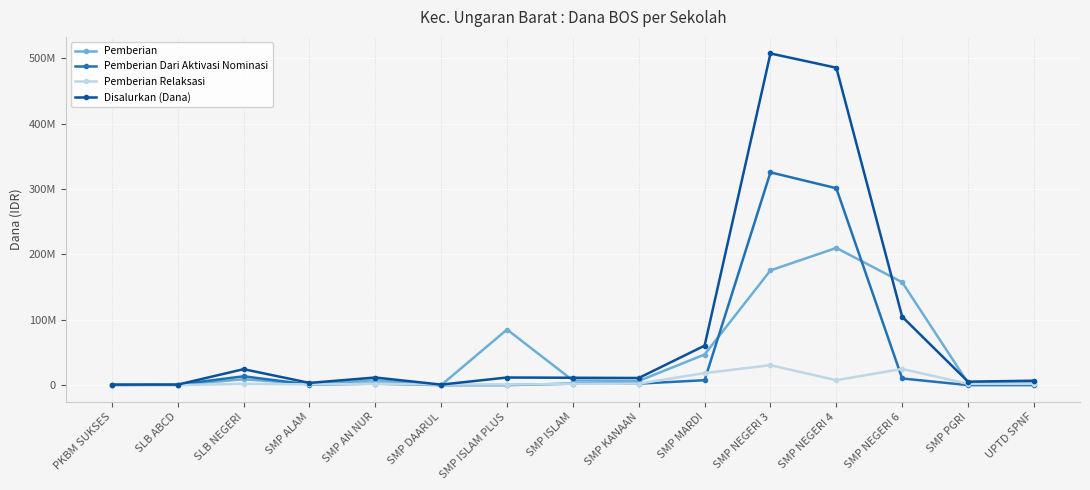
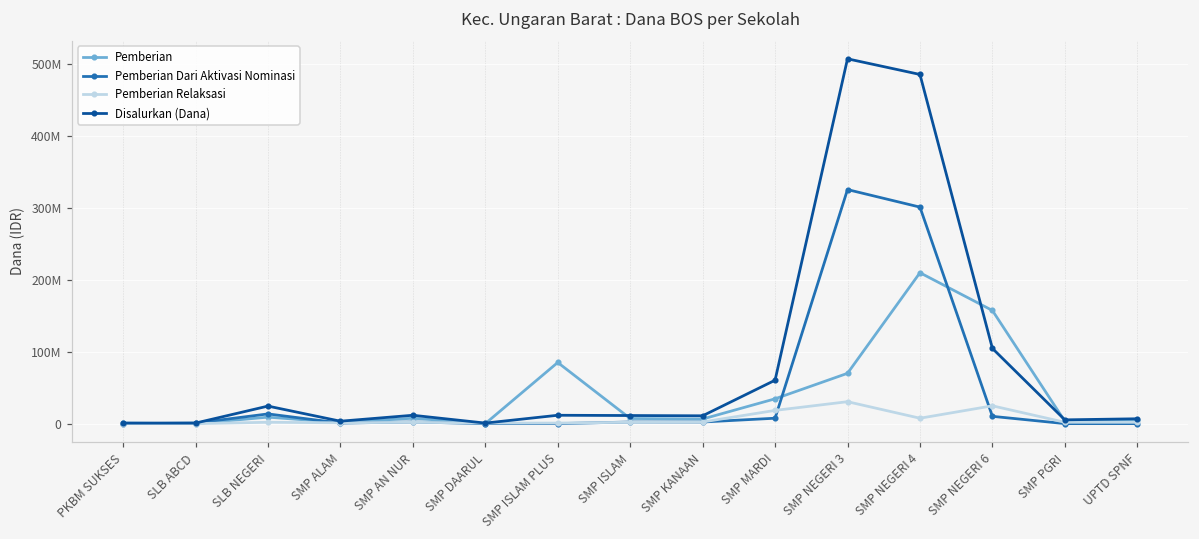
Pemberian, SMP MARDI: 50000000 -> 30000000
Pemberian, SMP NEGERI 3: 180000000 -> 70000000
